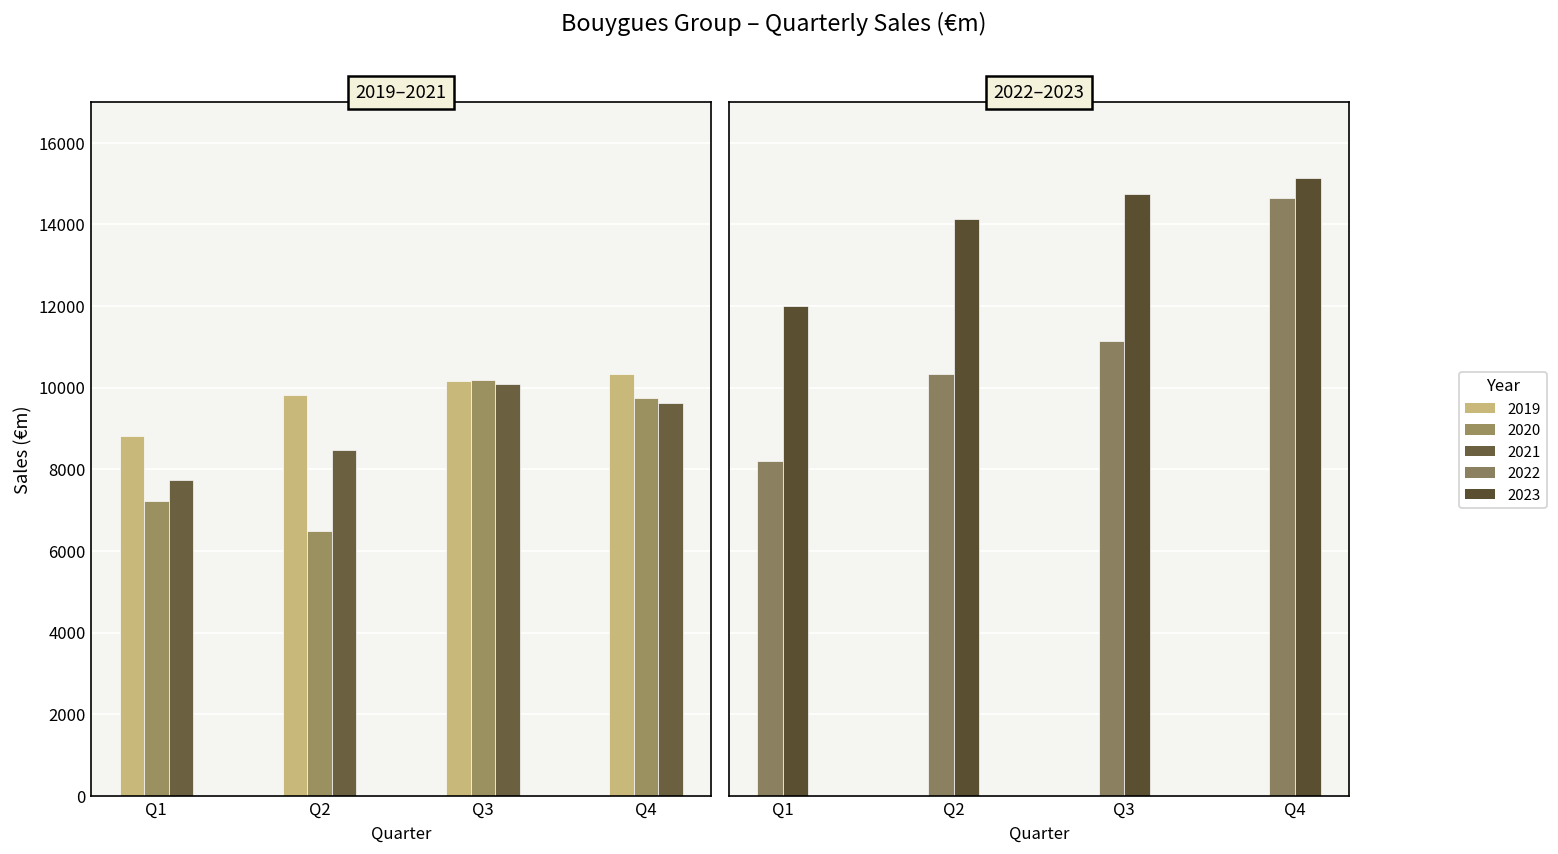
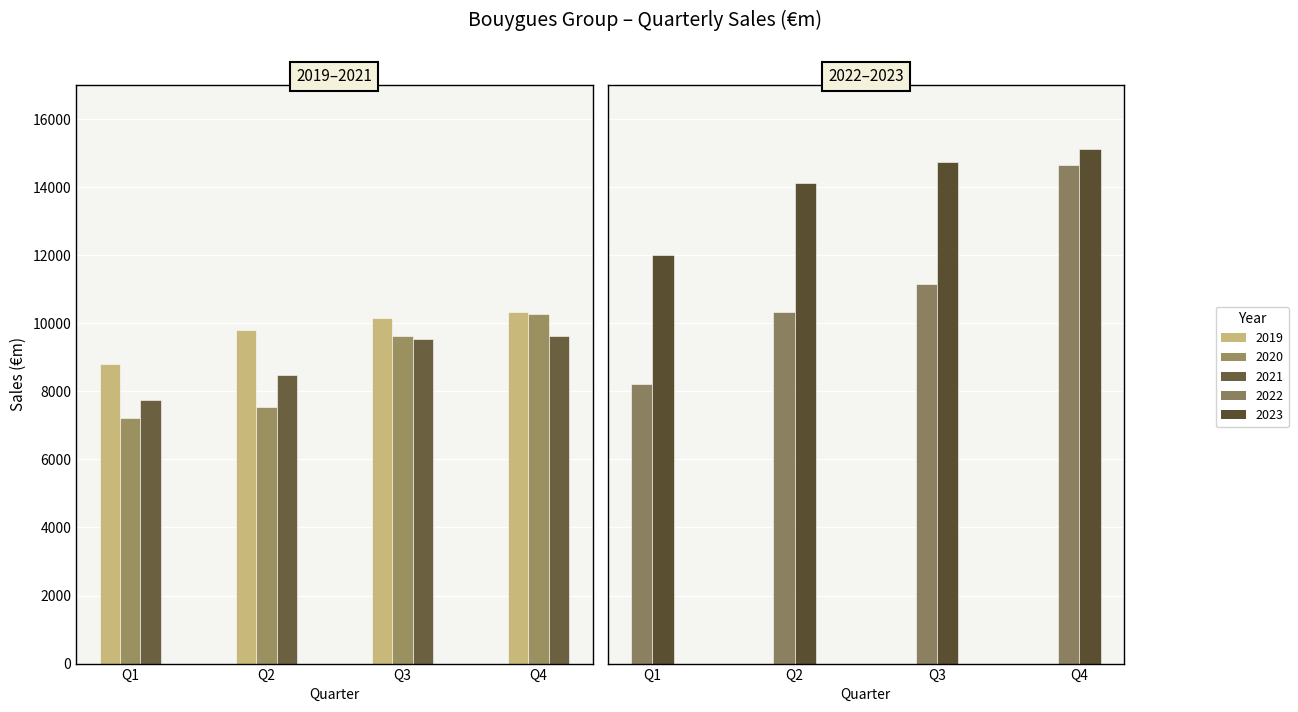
2019–2021, 2020, Q2: 6500 -> 7500
2019–2021, 2020, Q3: 10200 -> 9600
2019–2021, 2021, Q3: 10100 -> 9500
2019–2021, 2020, Q4: 9700 -> 10300
